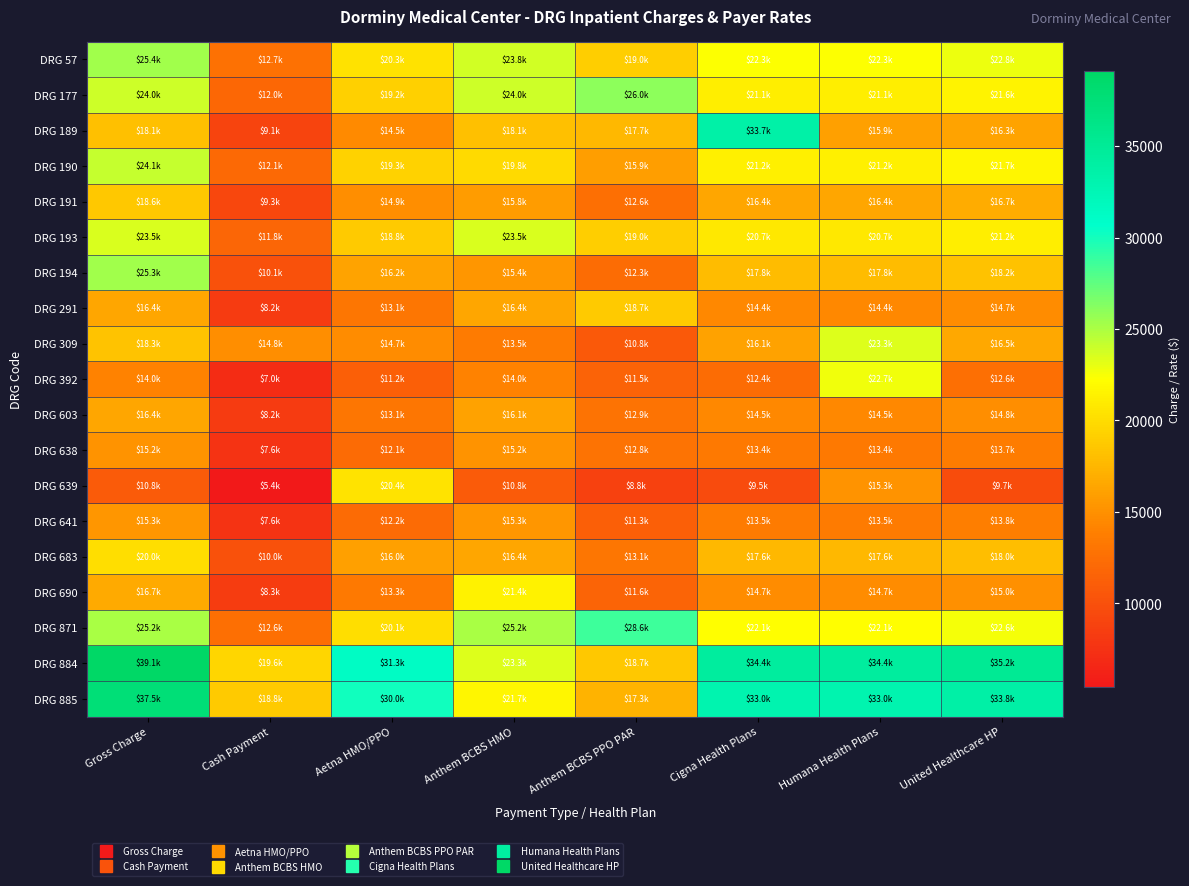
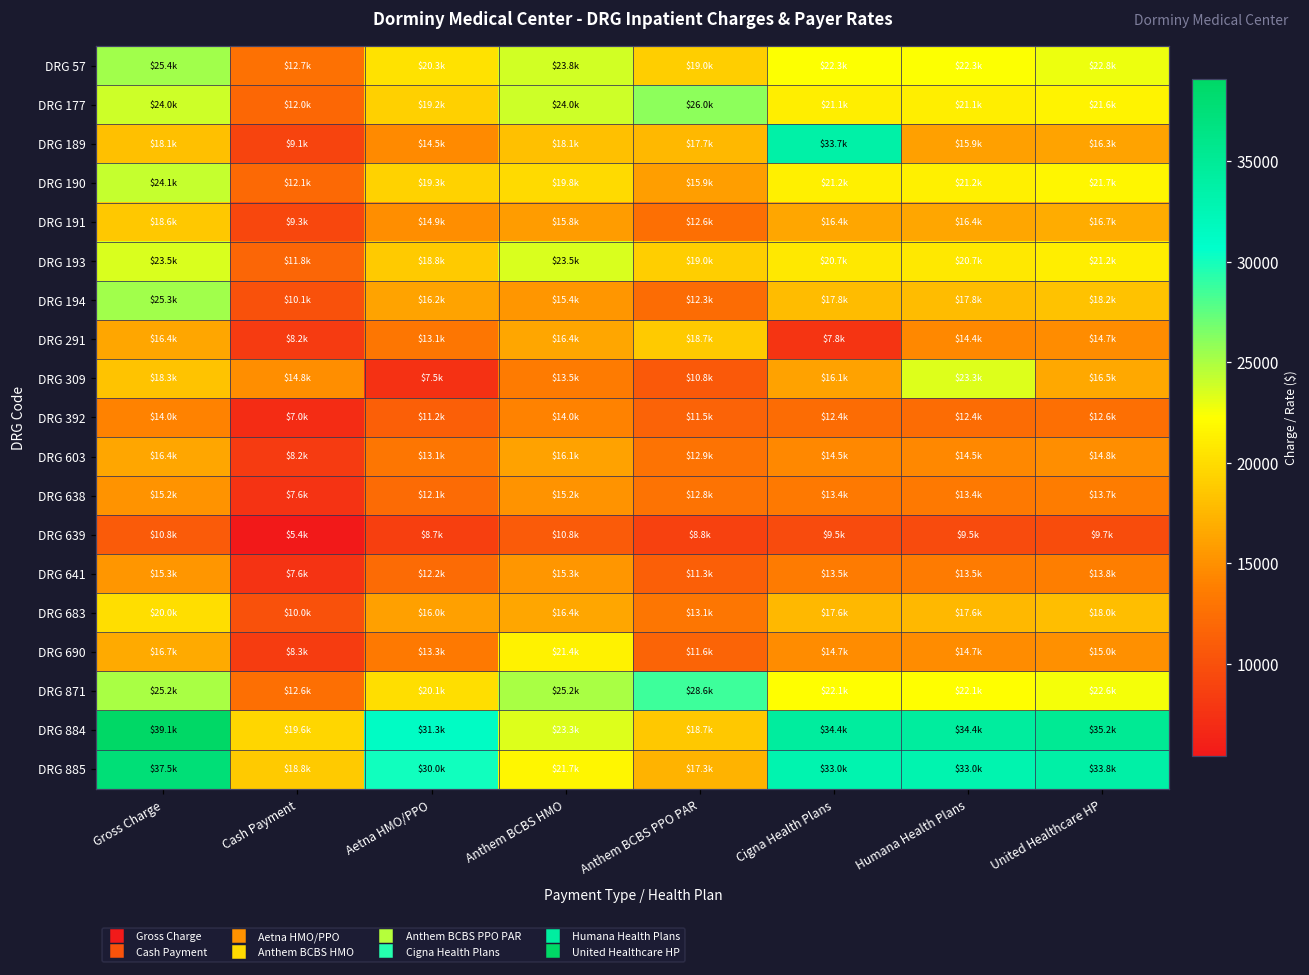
DRG 291, Cigna Health Plans: $14.4k -> $7.8k
DRG 309, Aetna HMO/PPO: $14.7k -> $7.5k
DRG 392, Humana Health Plans: $22.7k -> $12.4k
DRG 639, Aetna HMO/PPO: $20.4k -> $8.7k
DRG 639, Humana Health Plans: $15.3k -> $9.5k
